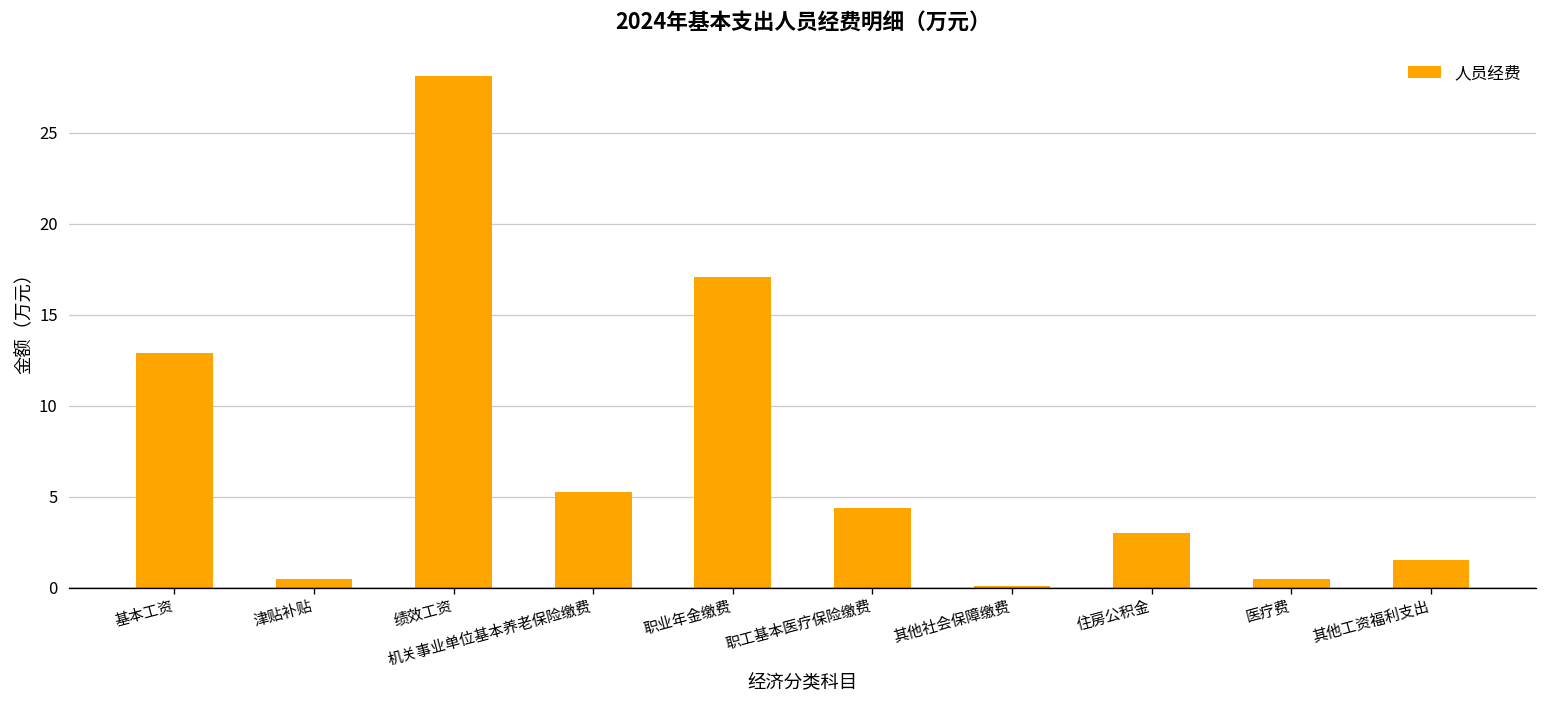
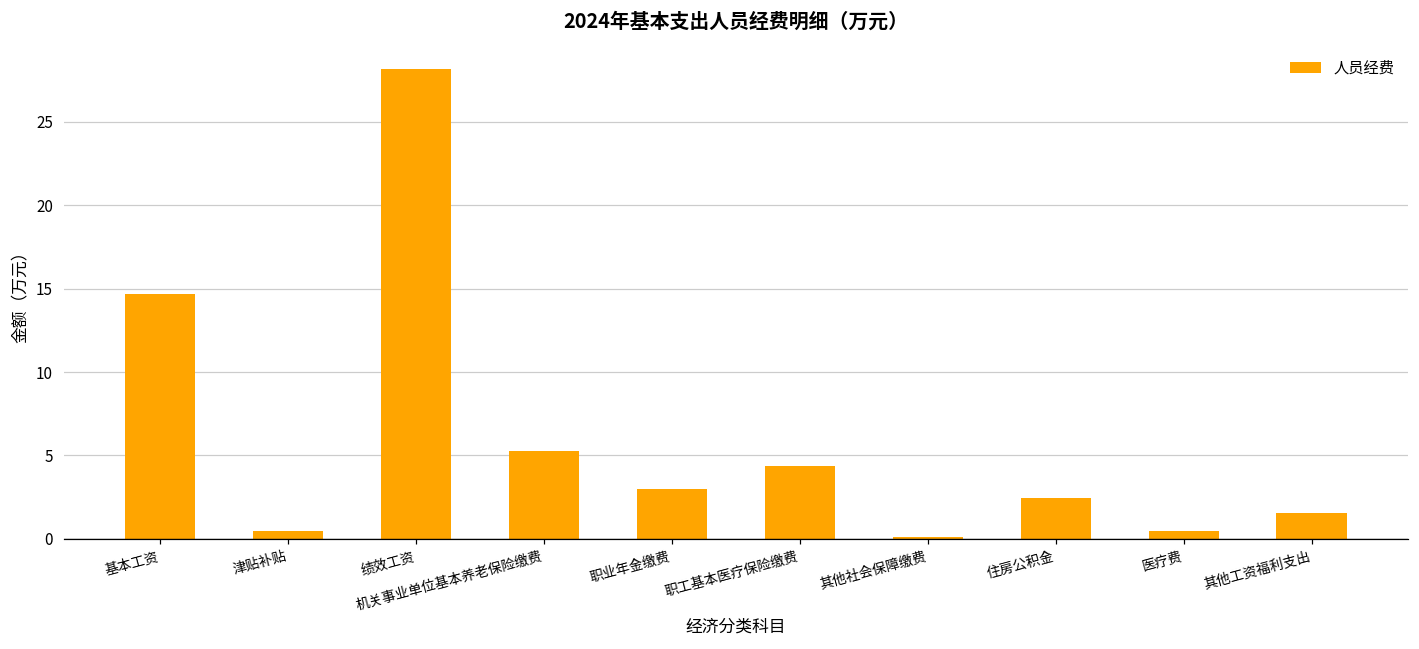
基本工资: 12.9 -> 14.7
职业年金缴费: 17.1 -> 3.0
住房公积金: 3.0 -> 2.4
